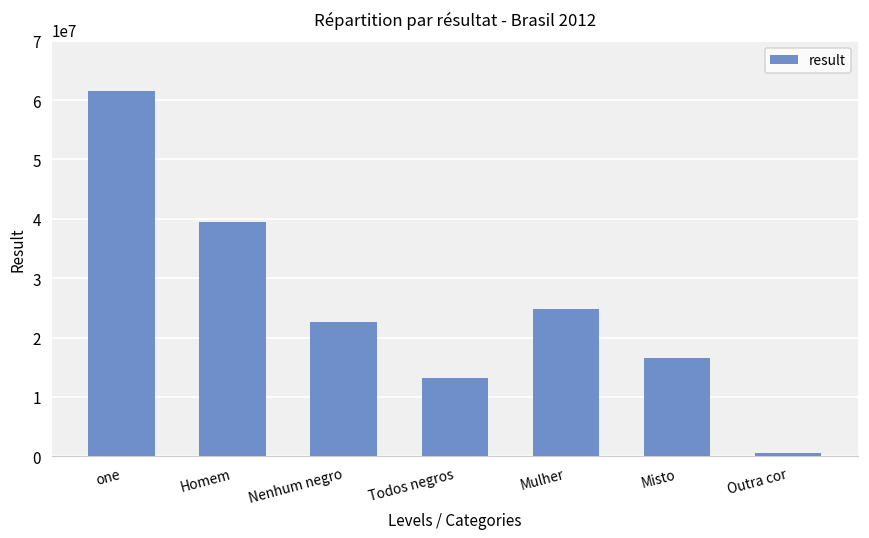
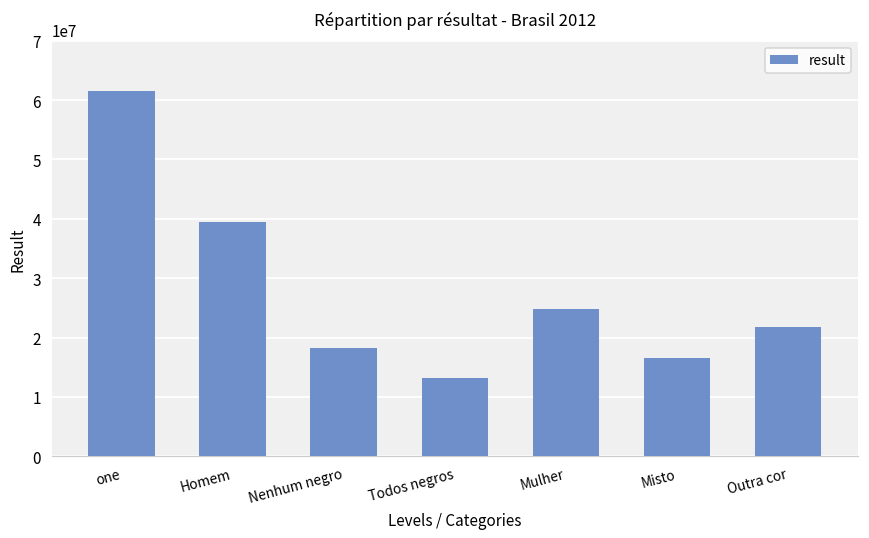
Nenhum negro: 23000000 -> 18000000
Outra cor: 1000000 -> 22000000
